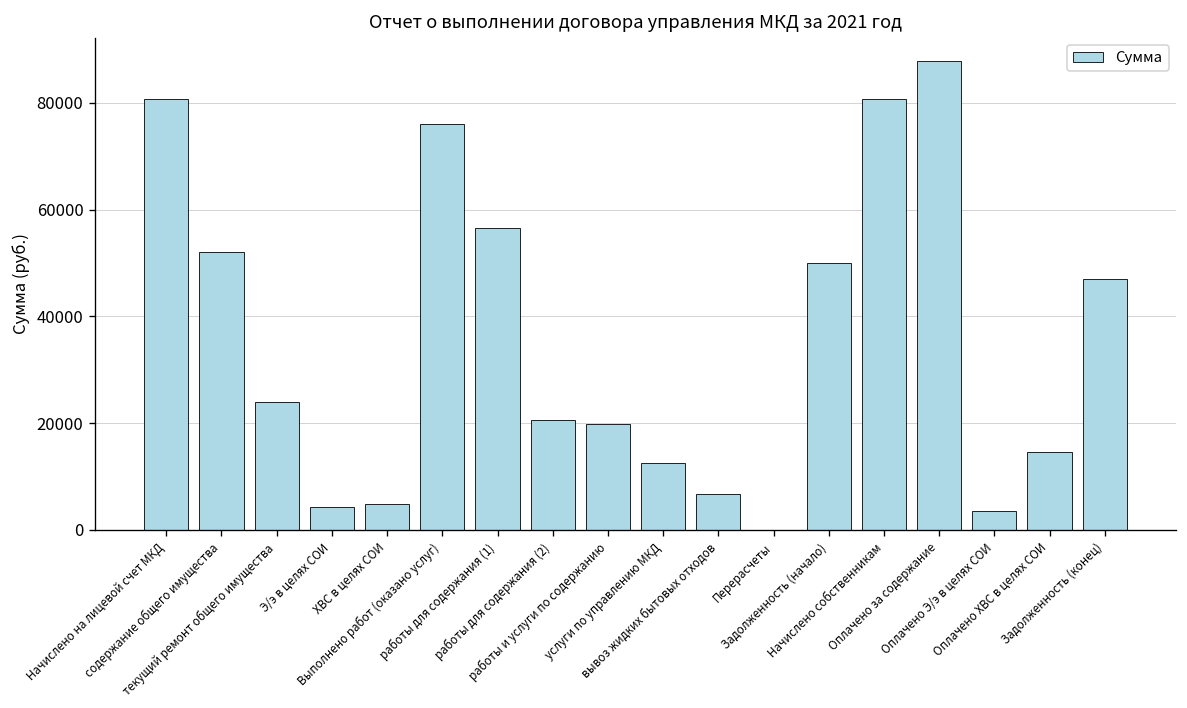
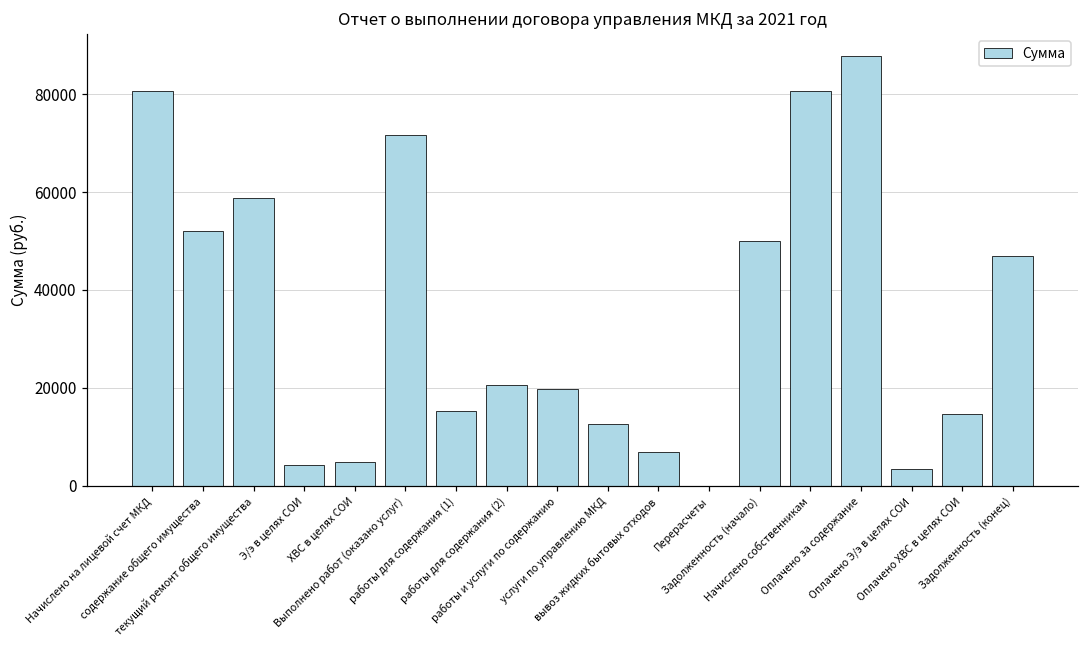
текущий ремонт общего имущества: 24000 -> 59000
Выполнено работ (оказано услуг): 76000 -> 72000
работы для содержания (1): 57000 -> 15000
